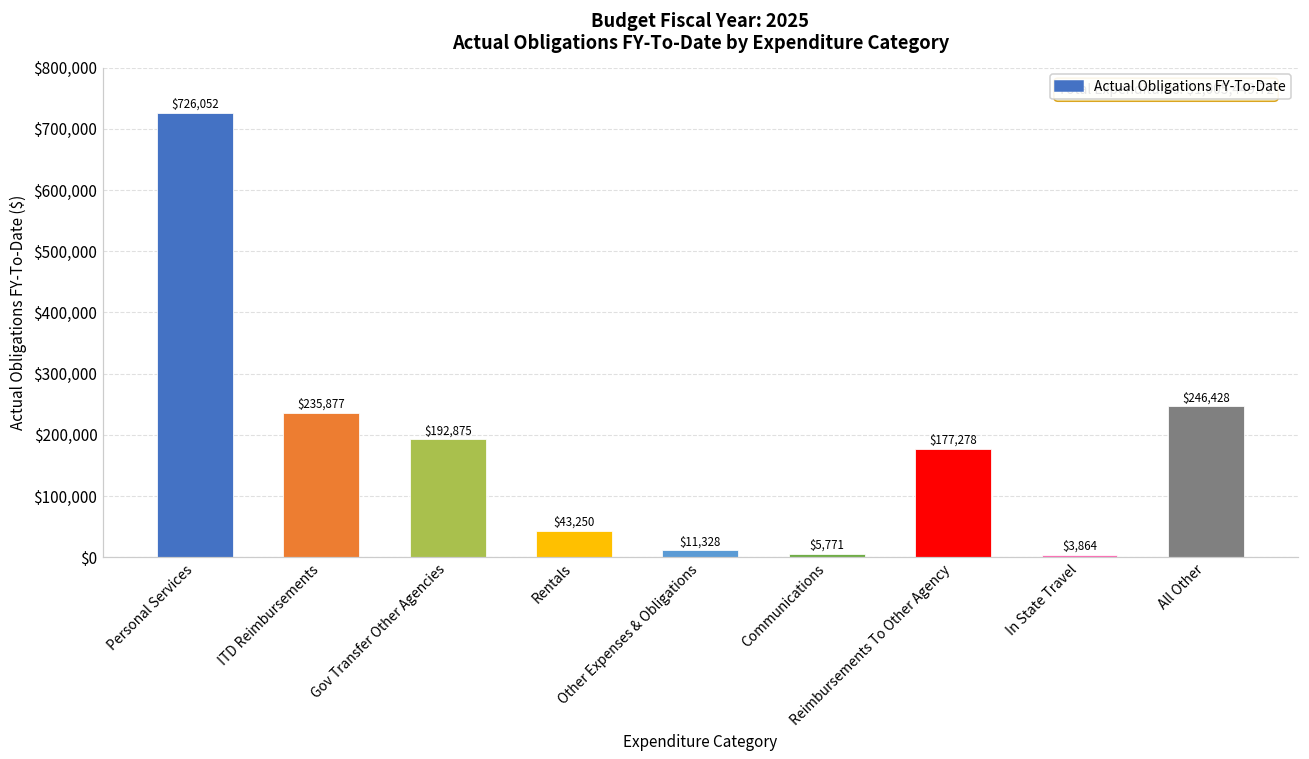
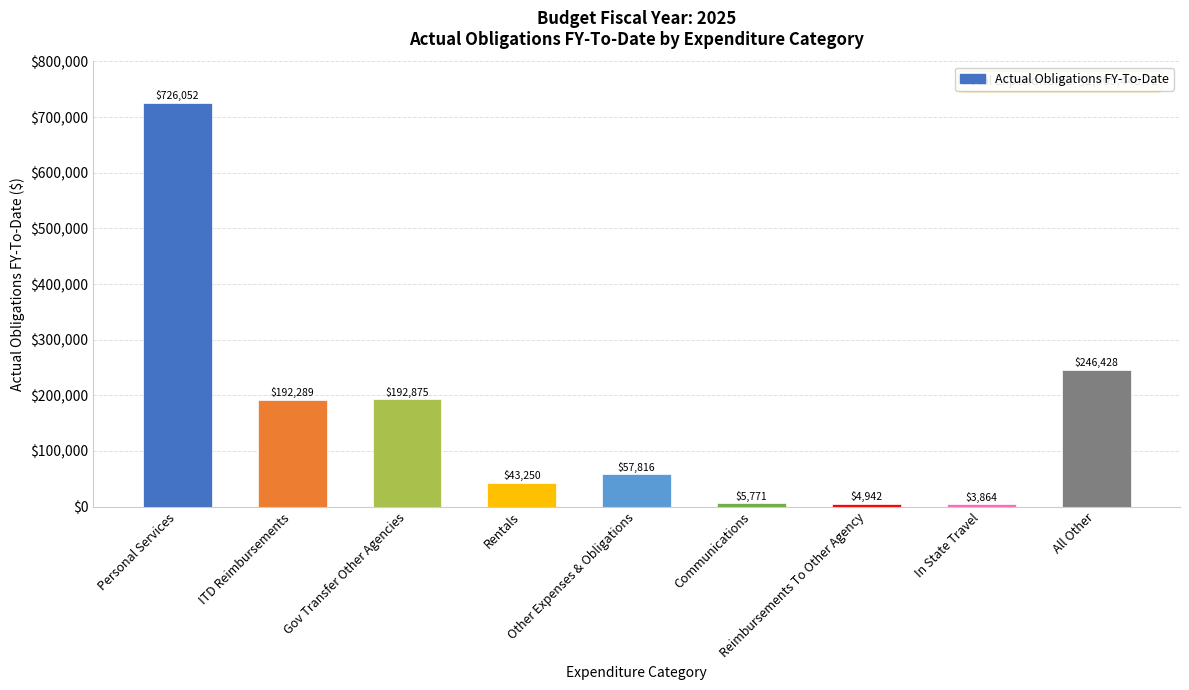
ITD Reimbursements: $235,877 -> $192,289
Other Expenses & Obligations: $11,328 -> $57,816
Reimbursements To Other Agency: $177,278 -> $4,942
